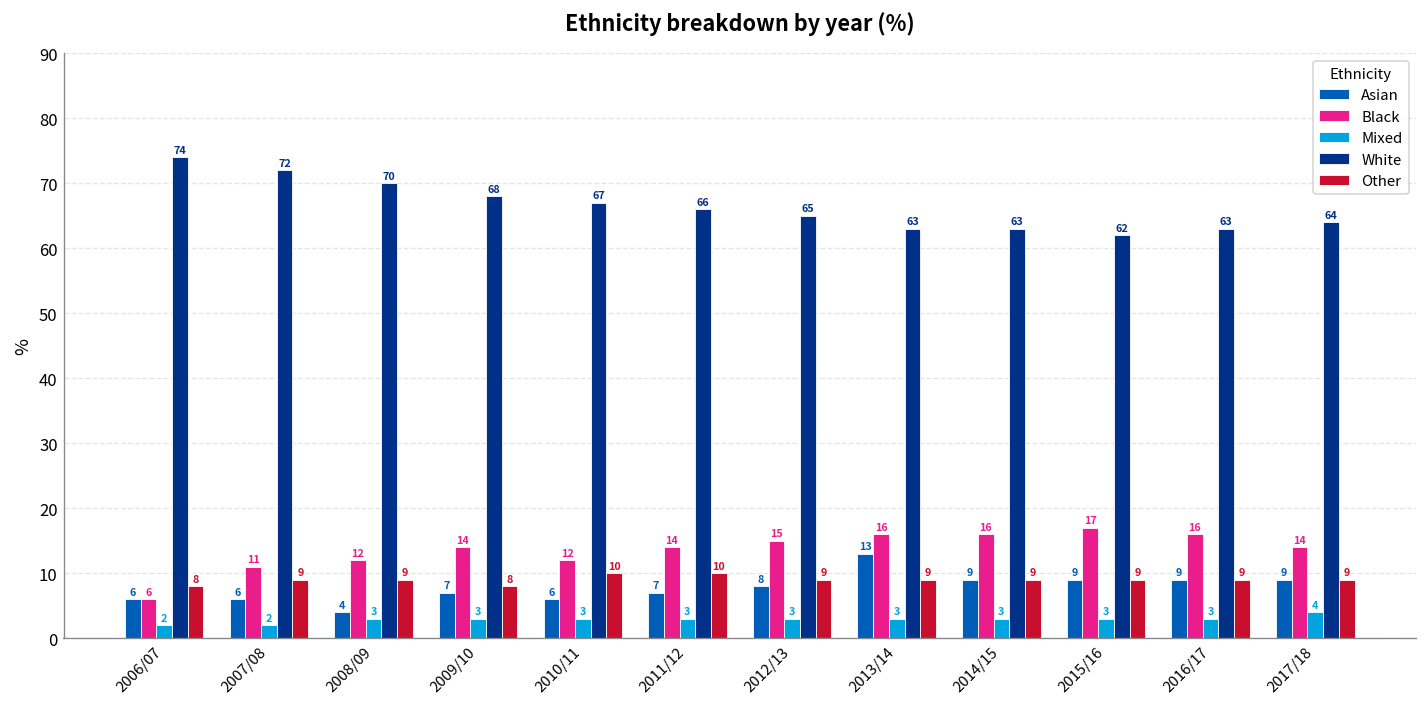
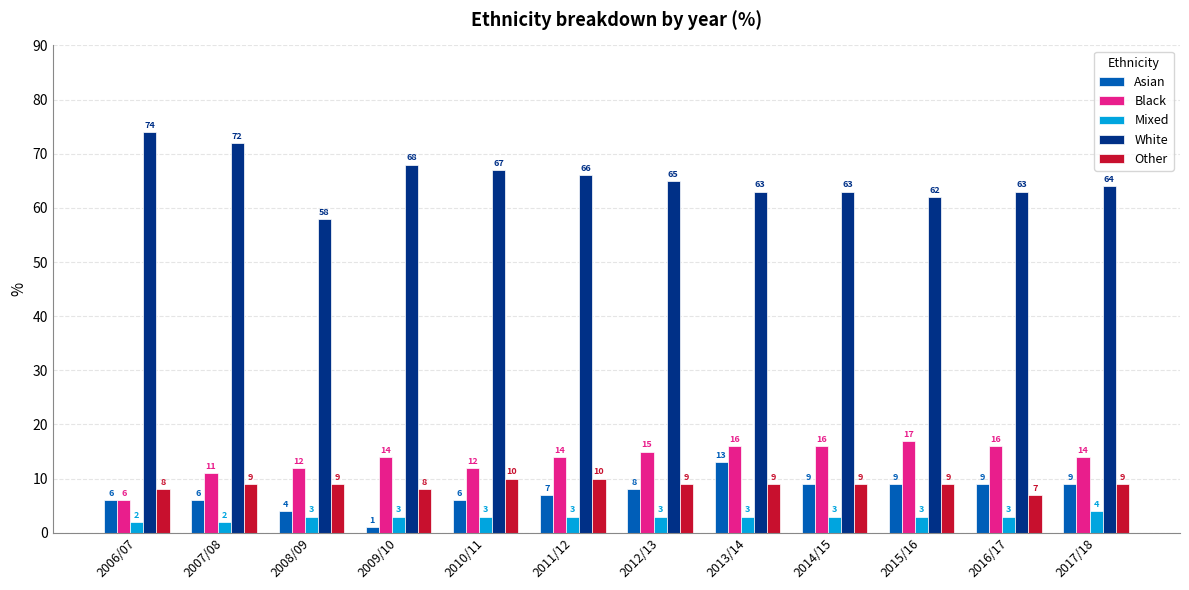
White, 2008/09: 70 -> 58
Asian, 2009/10: 7 -> 1
Other, 2016/17: 9 -> 7
